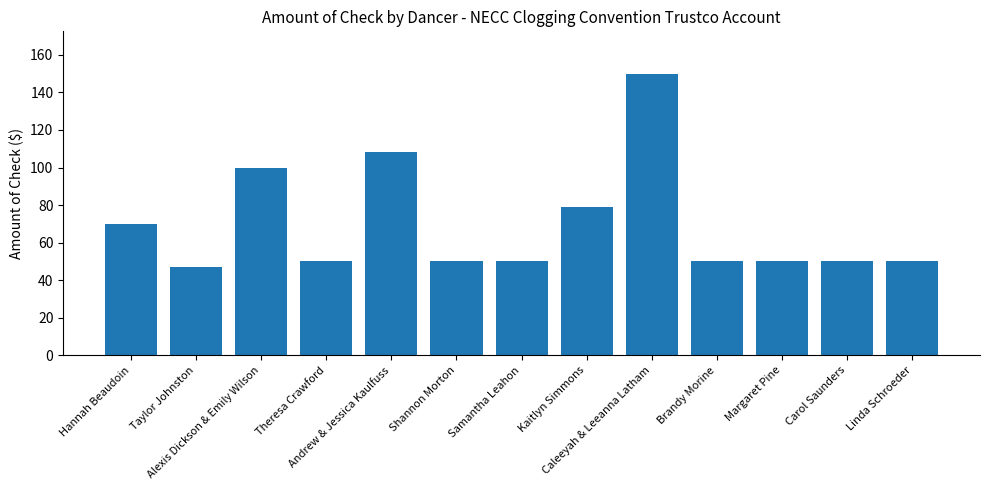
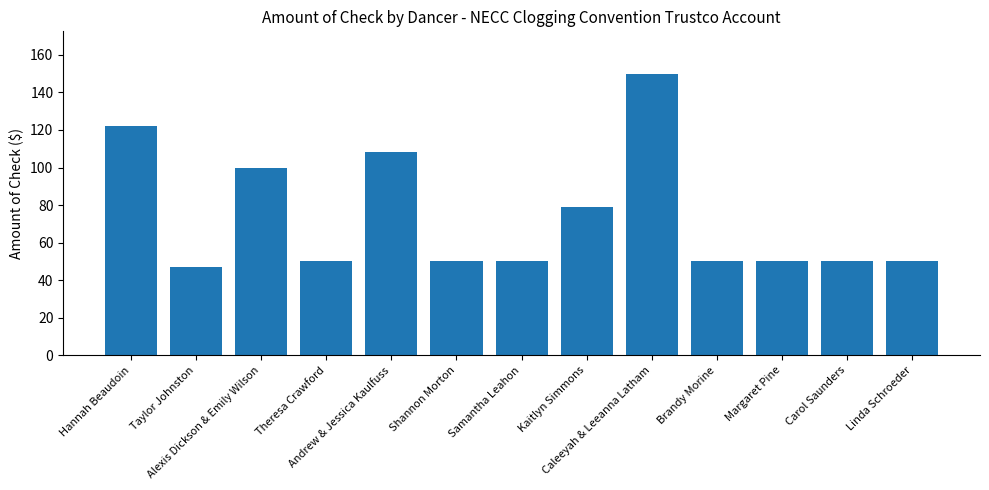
Hannah Beaudoin: 70 -> 122
